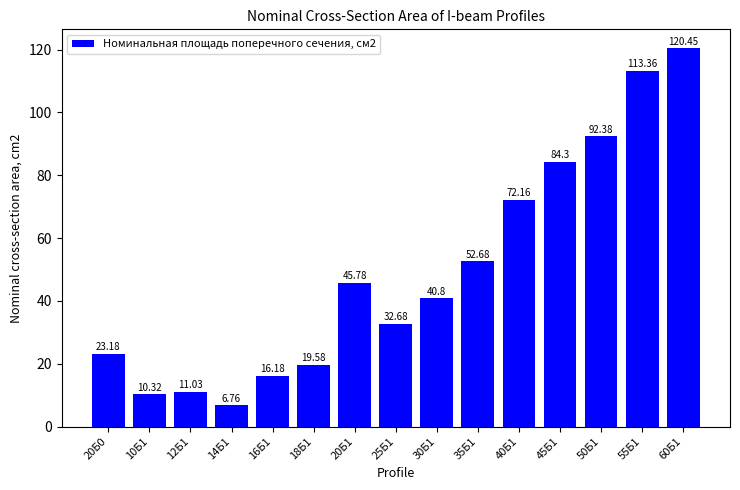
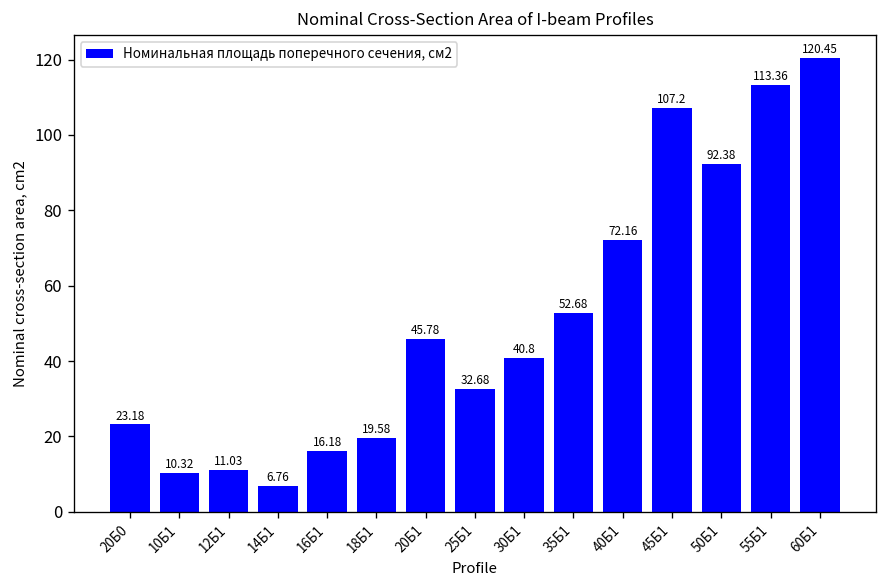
45Б1: 84.3 -> 107.2
